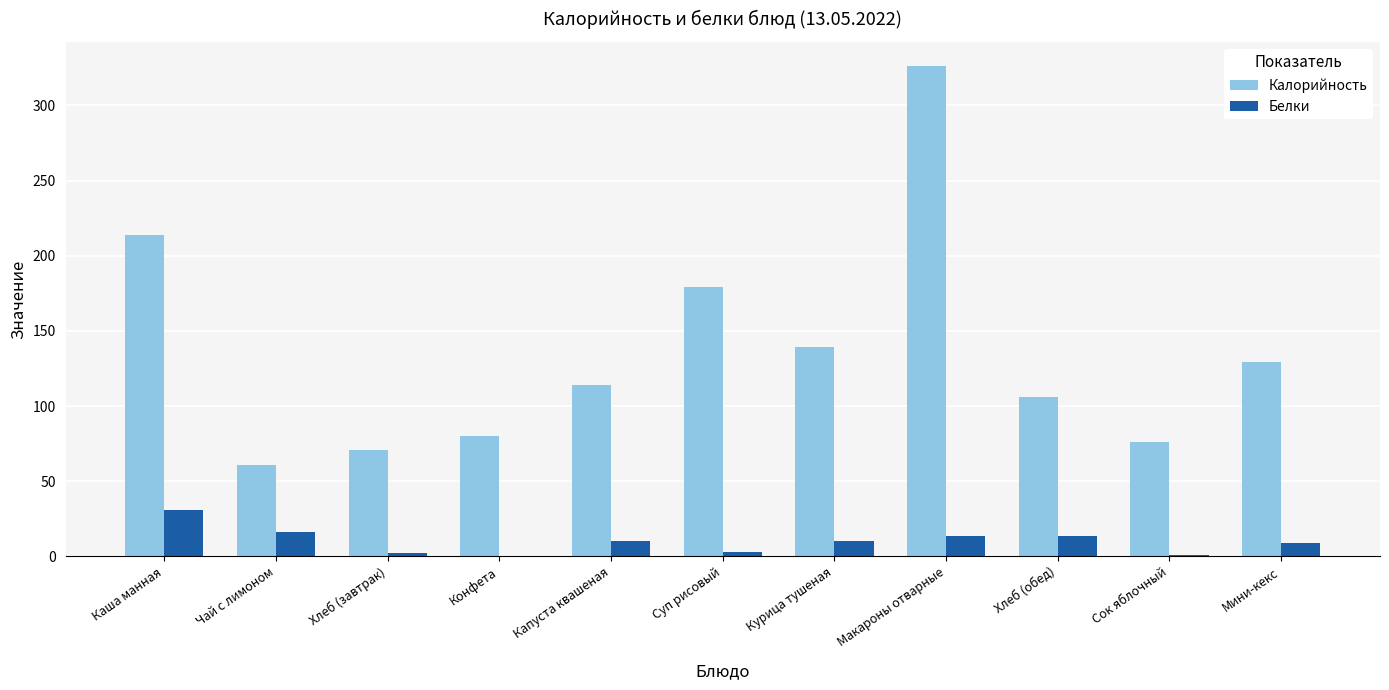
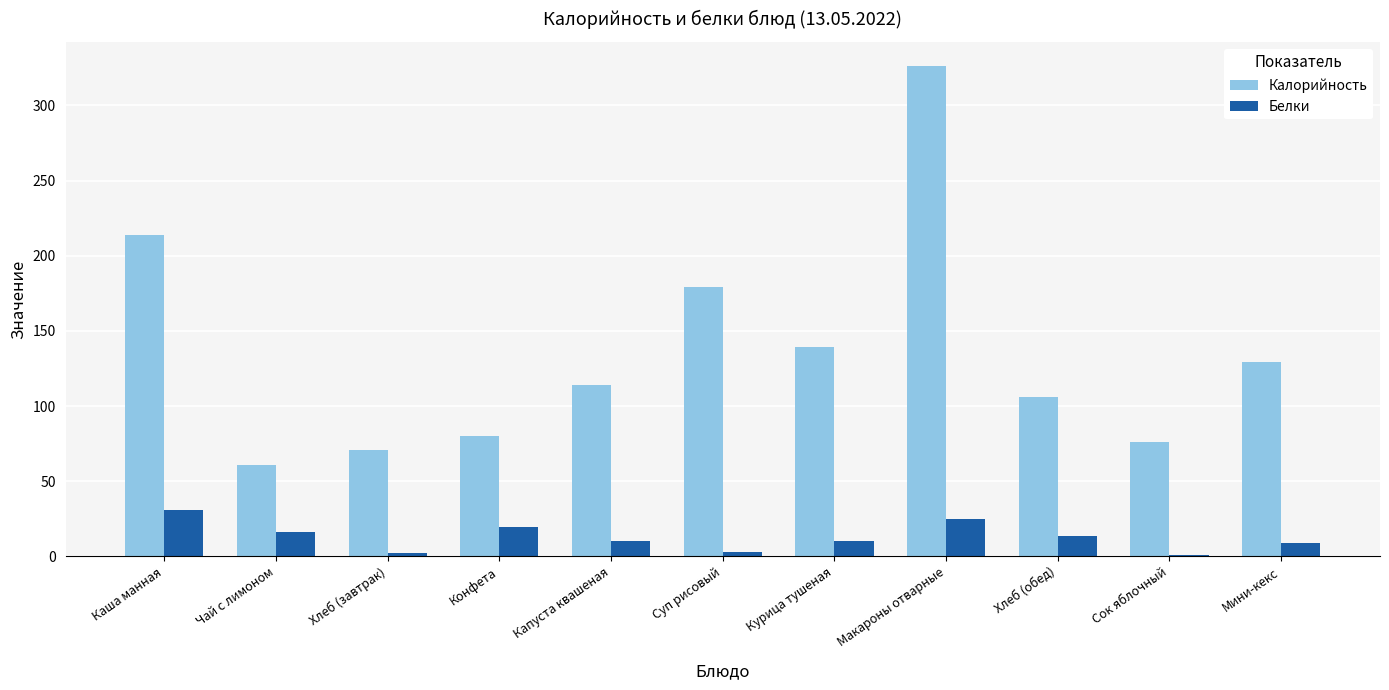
Белки, Конфета: 0 -> 20
Белки, Макароны отварные: 13 -> 25
